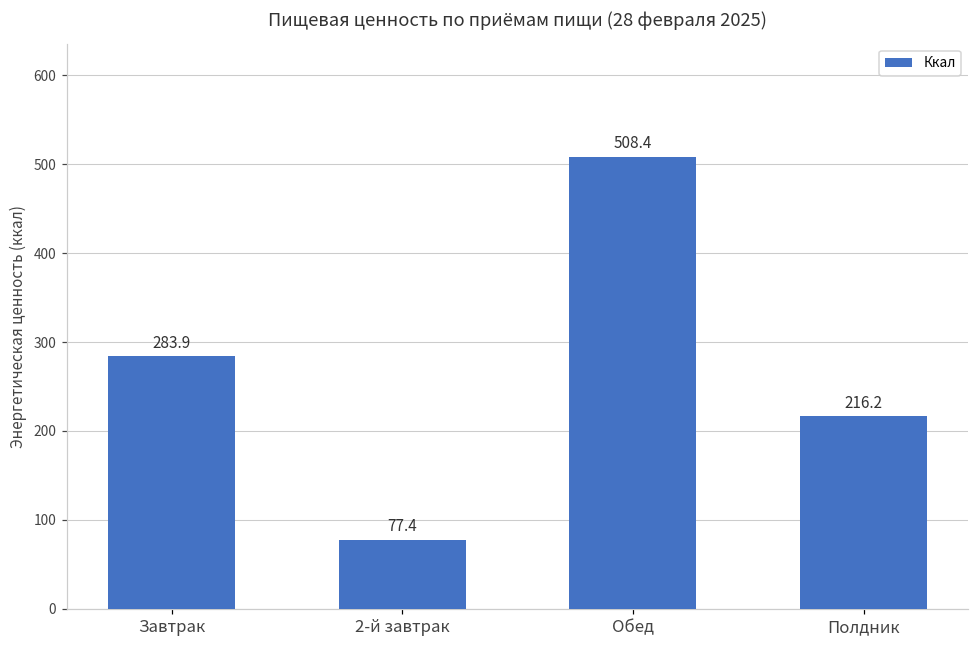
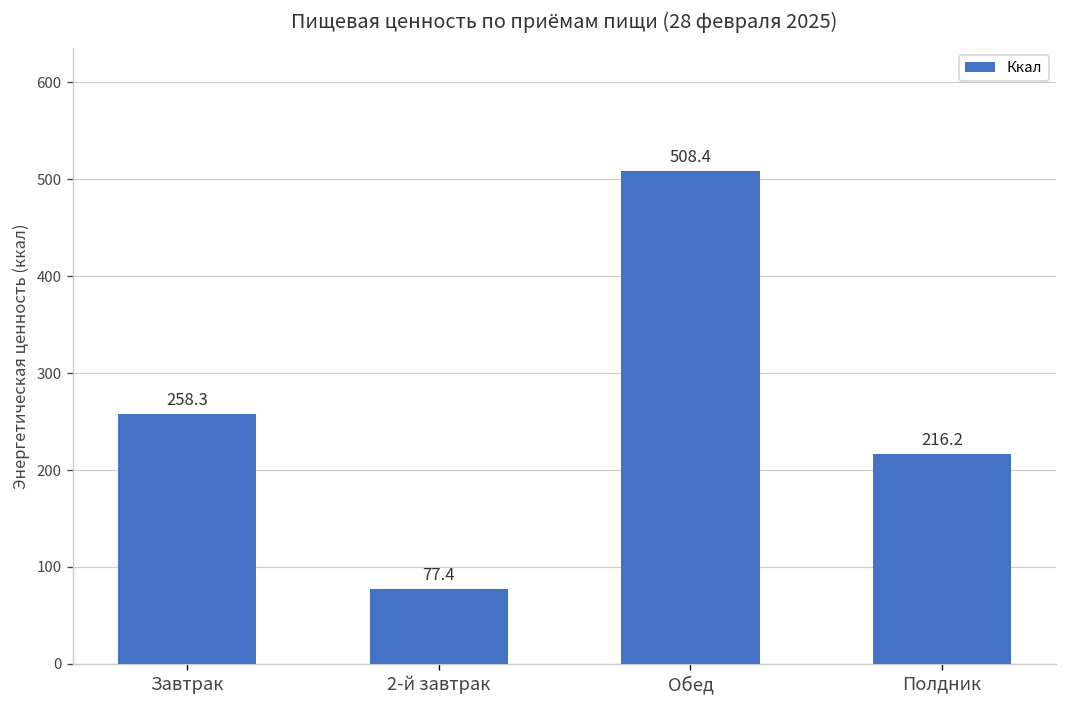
Завтрак: 283.9 -> 258.3
